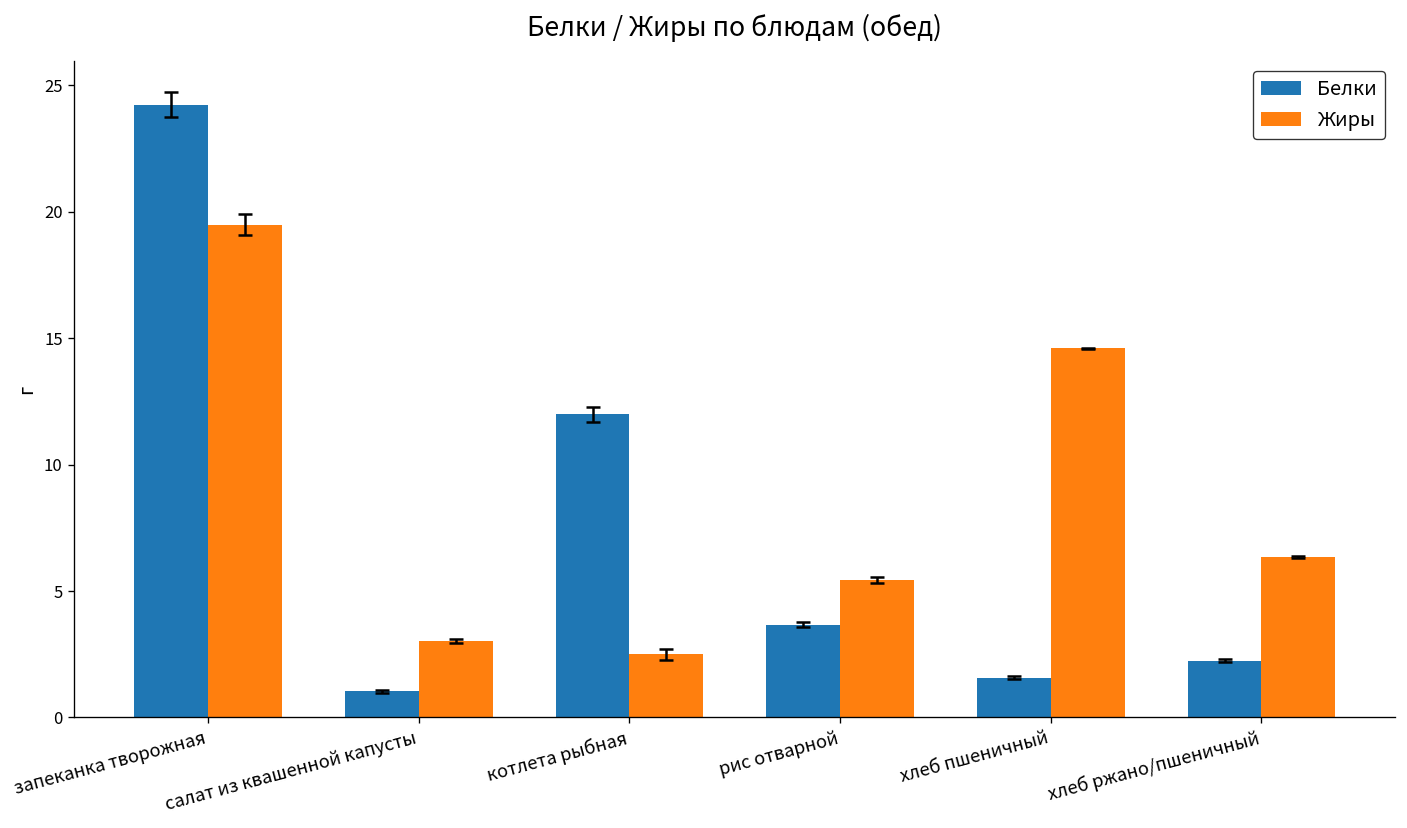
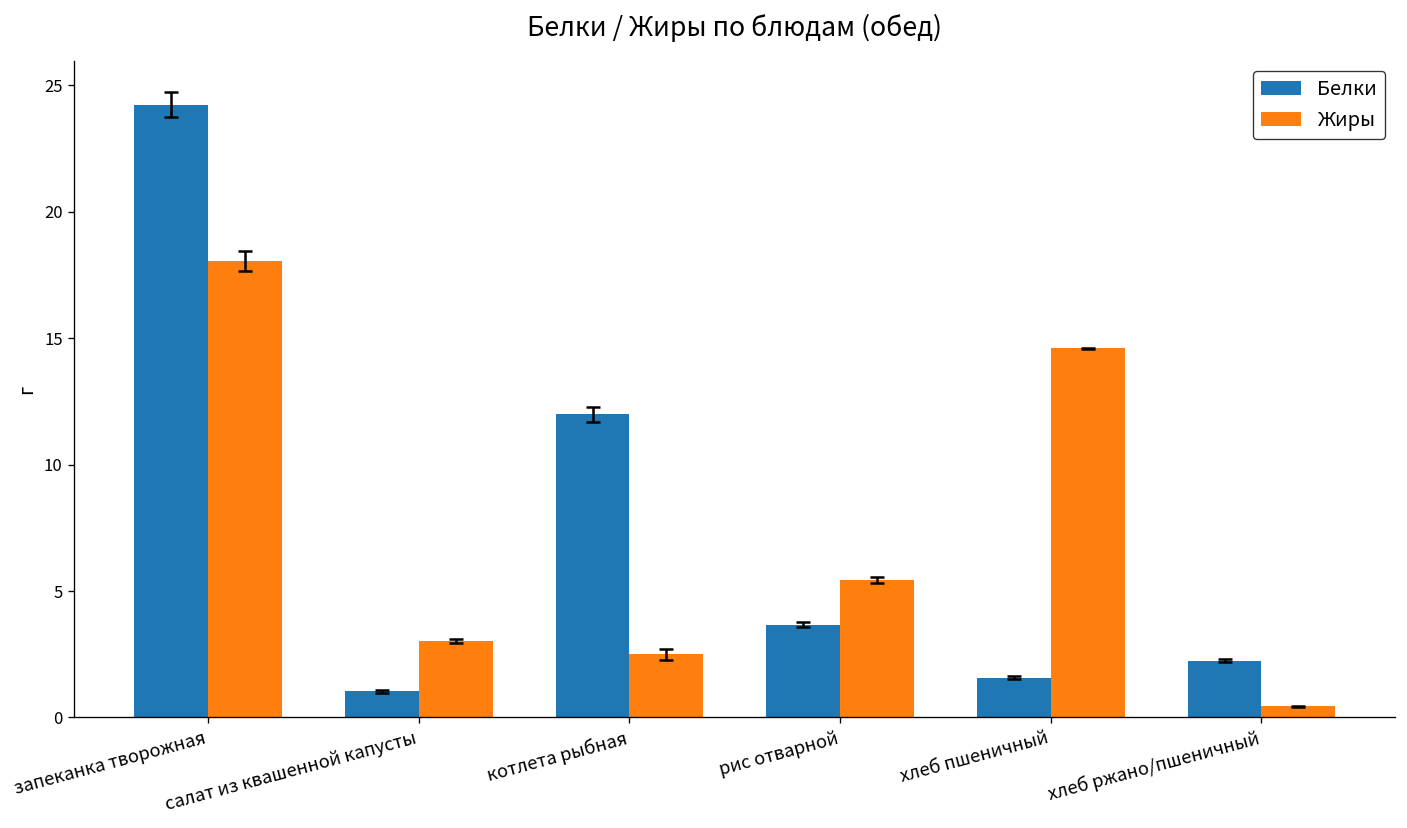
Жиры, запеканка творожная: 19.5 -> 18.1
Жиры, хлеб ржано/пшеничный: 6.4 -> 0.4
